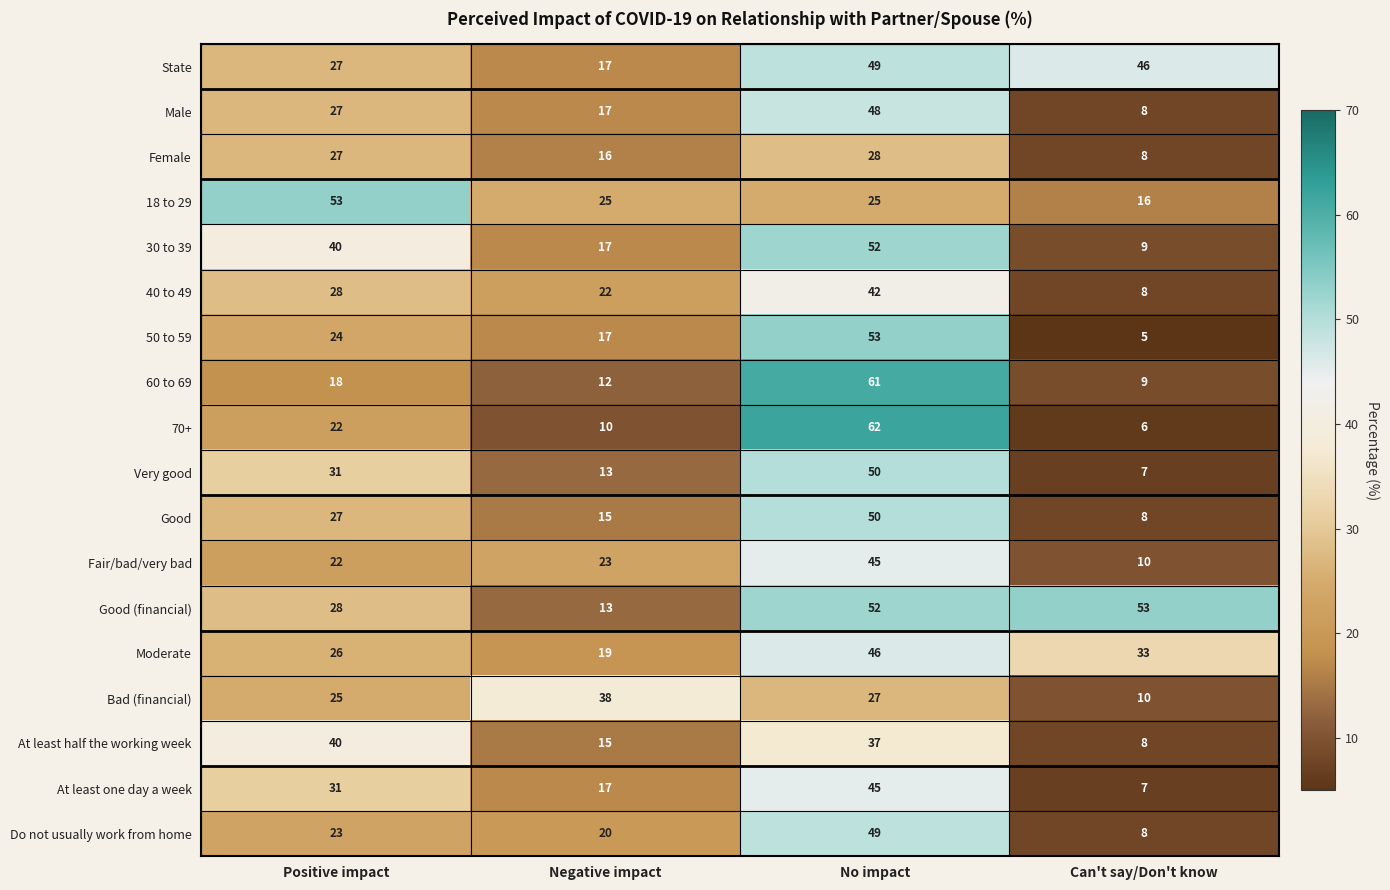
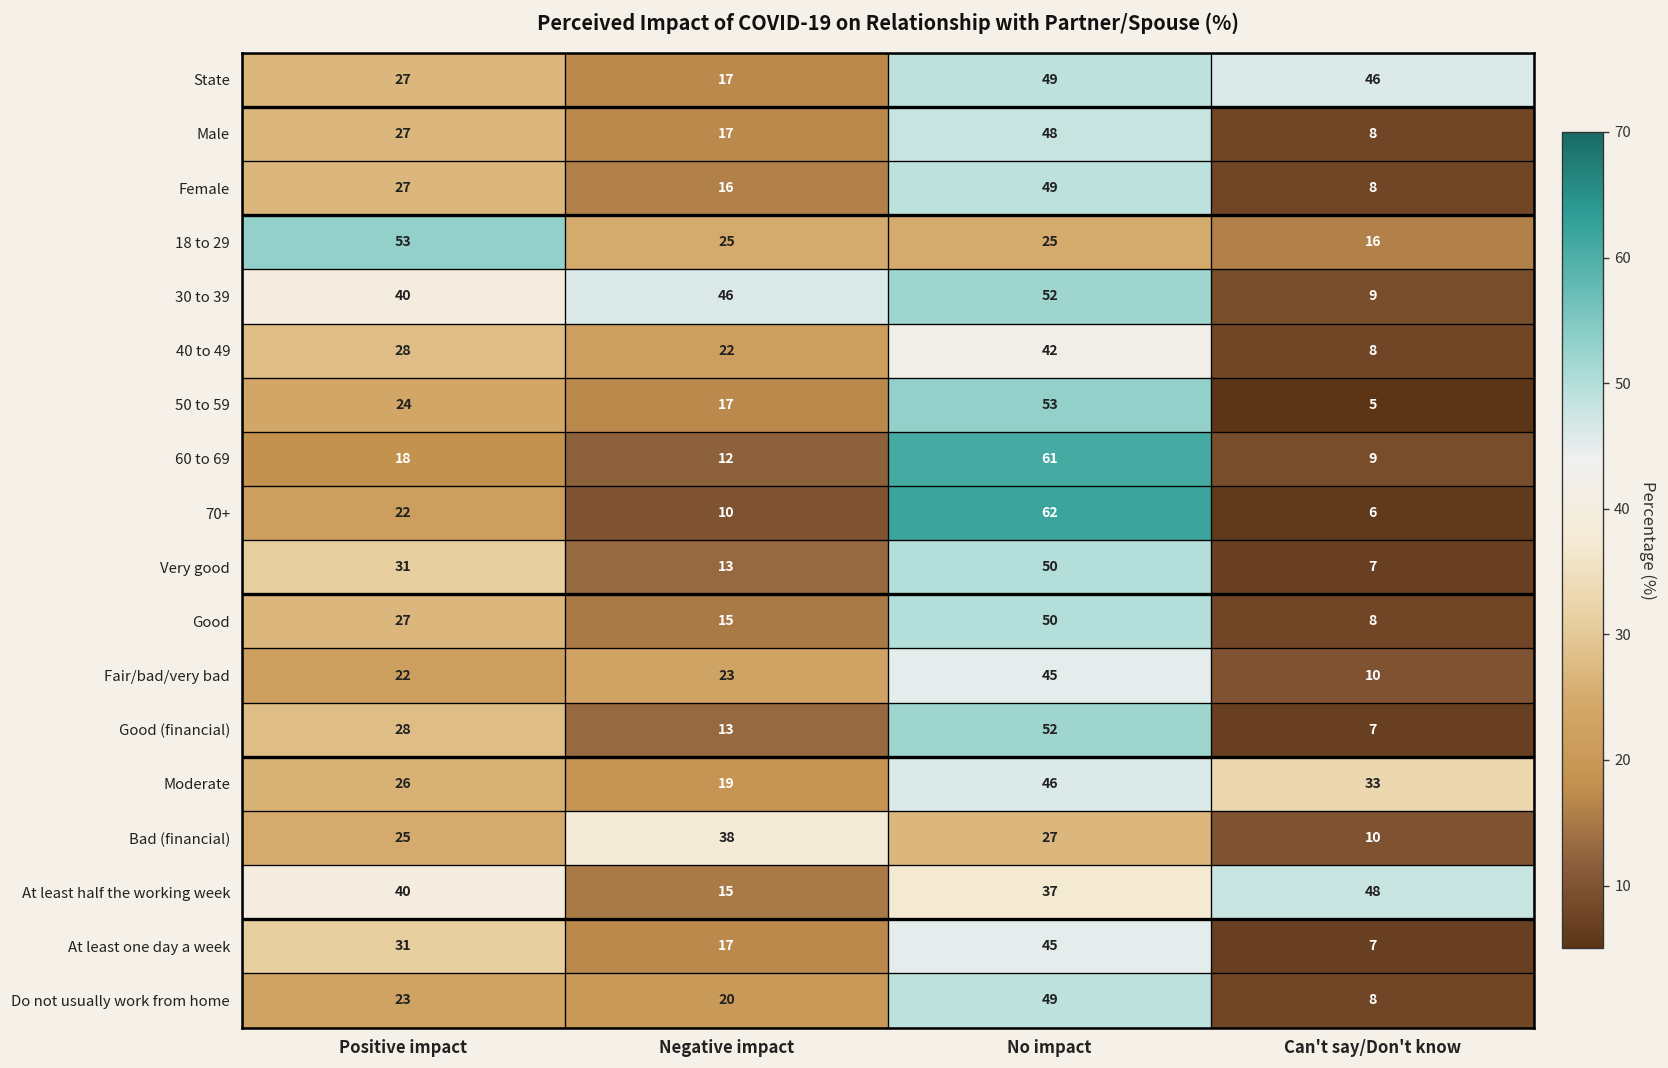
Female, No impact: 28 -> 49
30 to 39, Negative impact: 17 -> 46
Good (financial), Can't say/Don't know: 53 -> 7
At least half the working week, Can't say/Don't know: 8 -> 48
